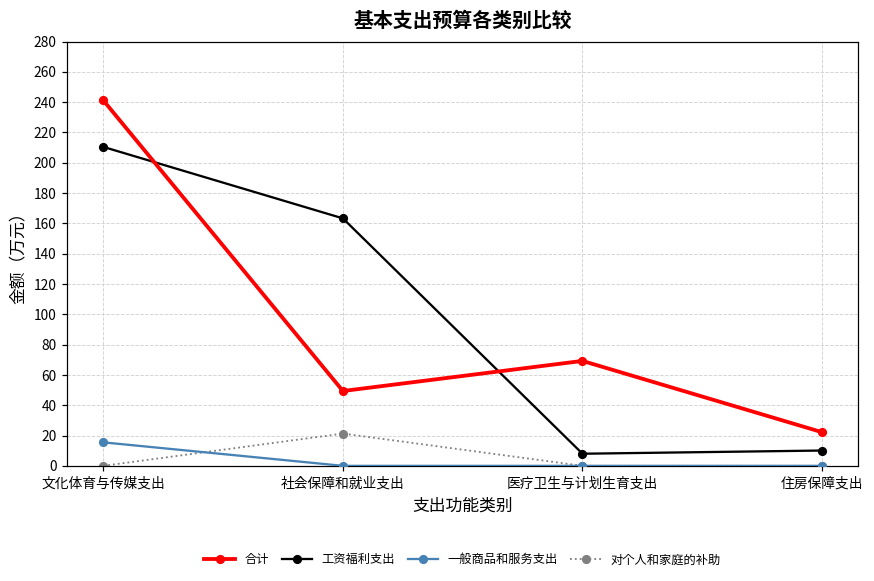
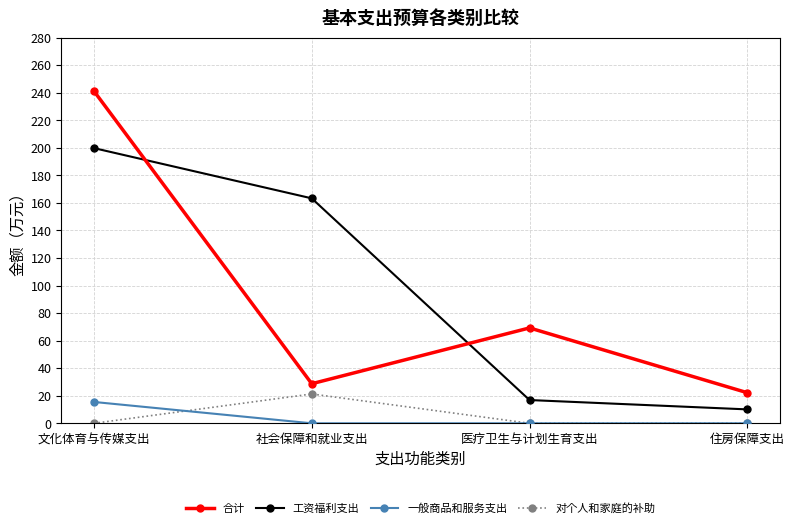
工资福利支出, 文化体育与传媒支出: 210 -> 200
合计, 社会保障和就业支出: 49 -> 29
工资福利支出, 医疗卫生与计划生育支出: 8 -> 17
